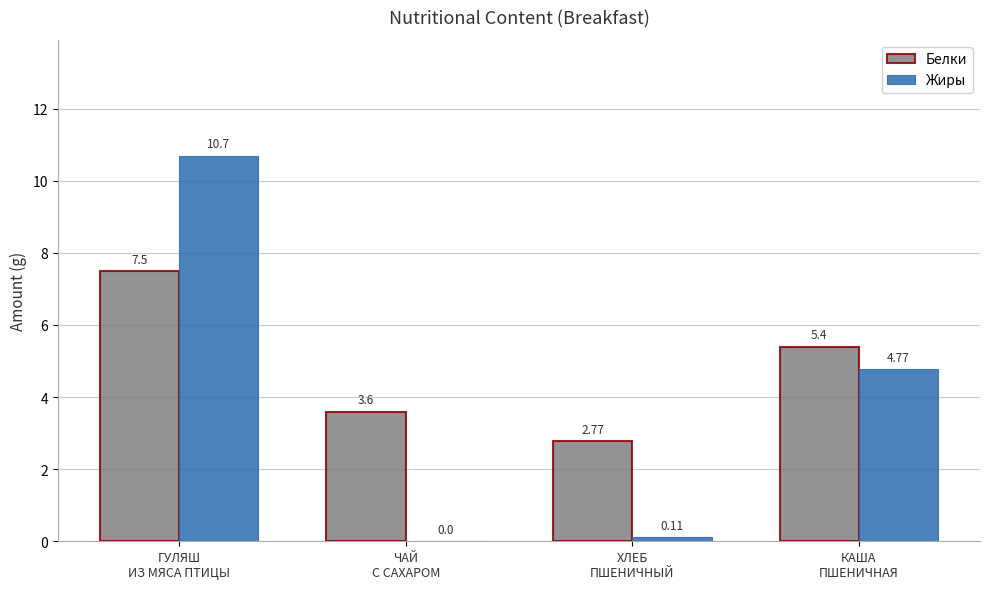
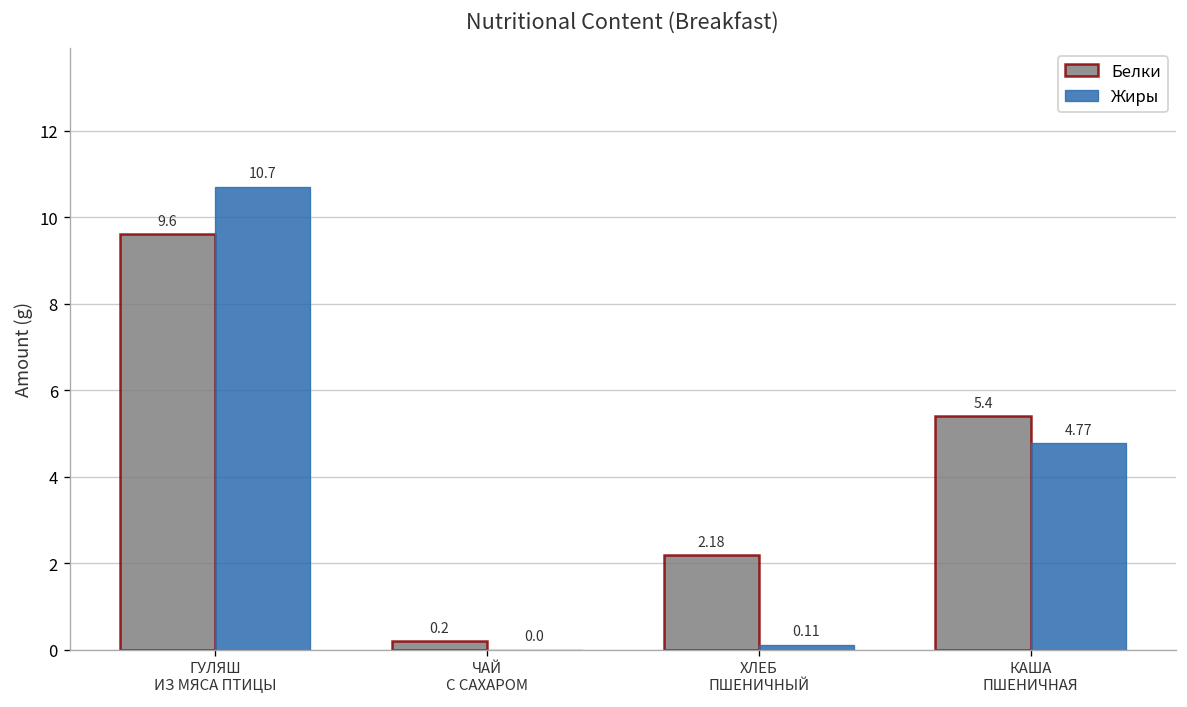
Белки, ГУЛЯШ ИЗ МЯСА ПТИЦЫ: 7.5 -> 9.6
Белки, ЧАЙ С САХАРОМ: 3.6 -> 0.2
Белки, ХЛЕБ ПШЕНИЧНЫЙ: 2.77 -> 2.18
